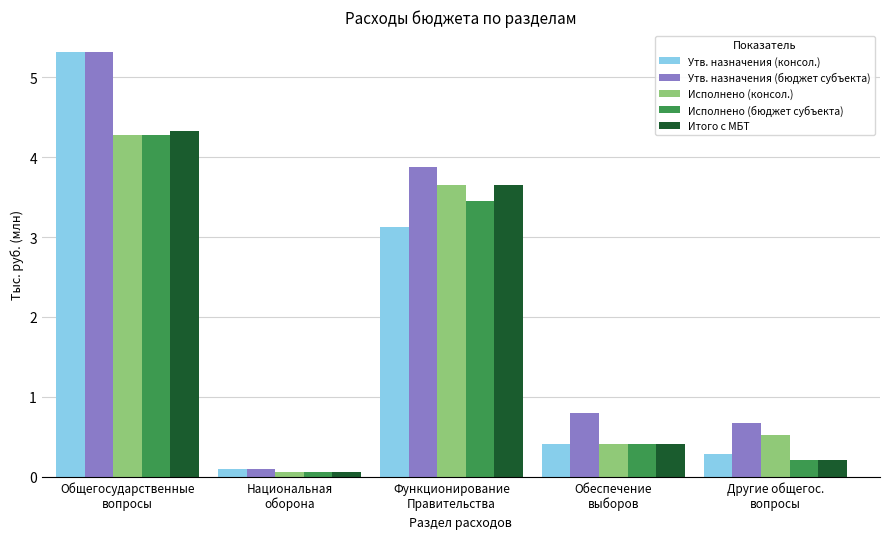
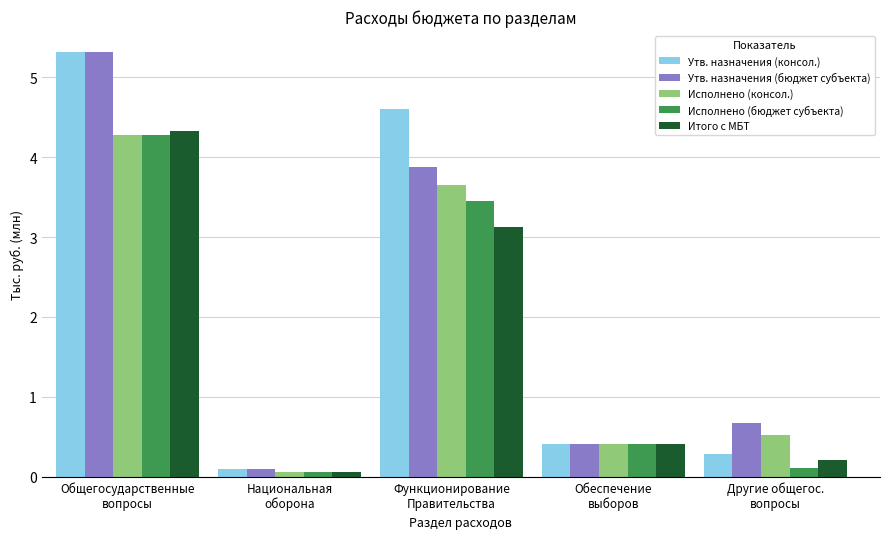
Утв. назначения (консол.), Функционирование Правительства: 3.1 -> 4.6
Итого с МБТ, Функционирование Правительства: 3.7 -> 3.1
Утв. назначения (бюджет субъекта), Обеспечение выборов: 0.8 -> 0.4
Исполнено (бюджет субъекта), Другие общегос. вопросы: 0.2 -> 0.1
